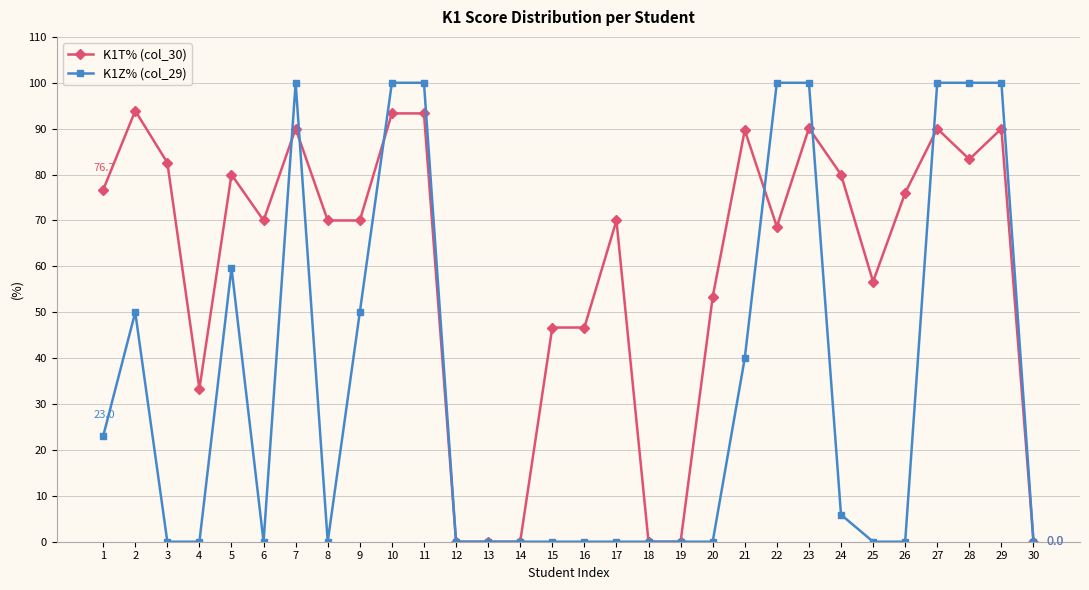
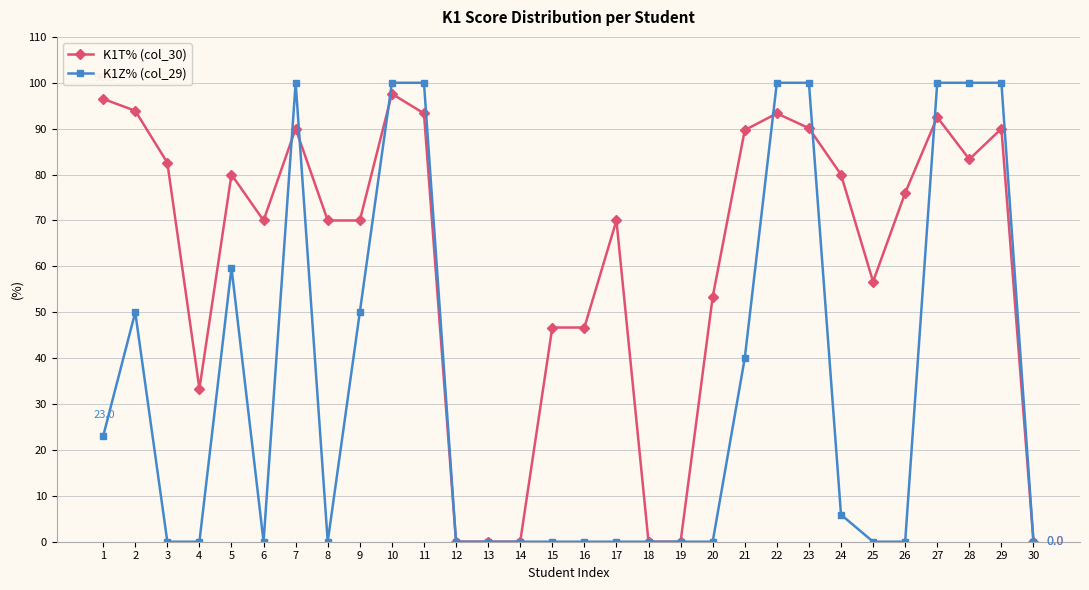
K1T% (col_30), 1: 77 -> 96
K1T% (col_30), 10: 93 -> 98
K1T% (col_30), 22: 69 -> 93
K1T% (col_30), 27: 90 -> 93
